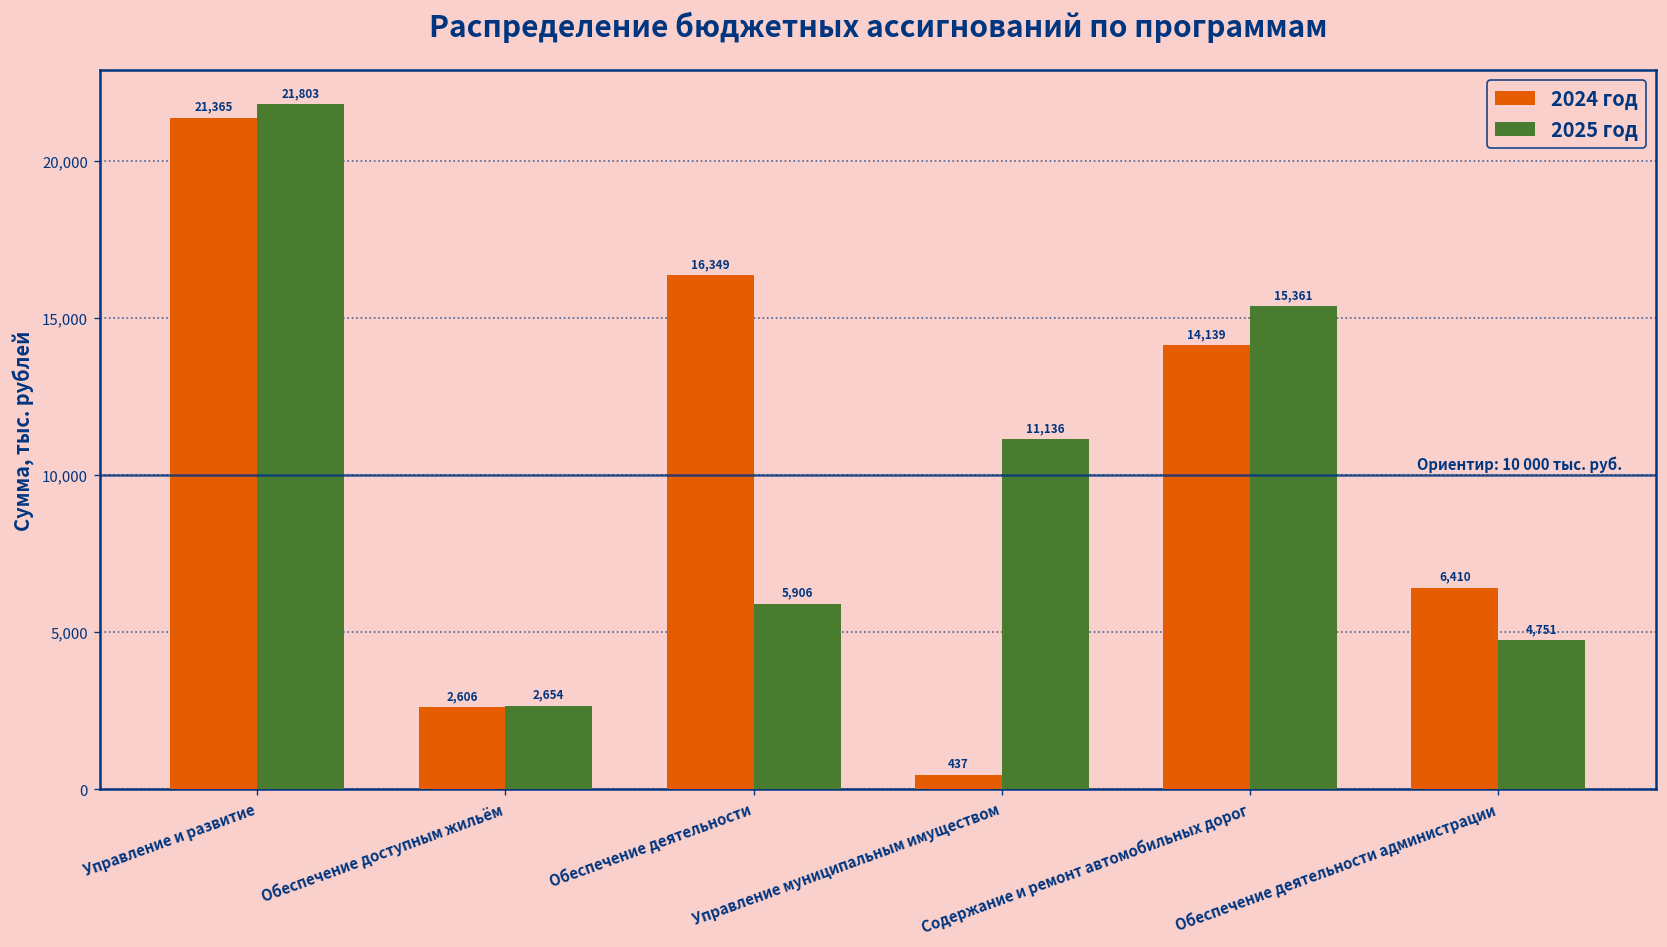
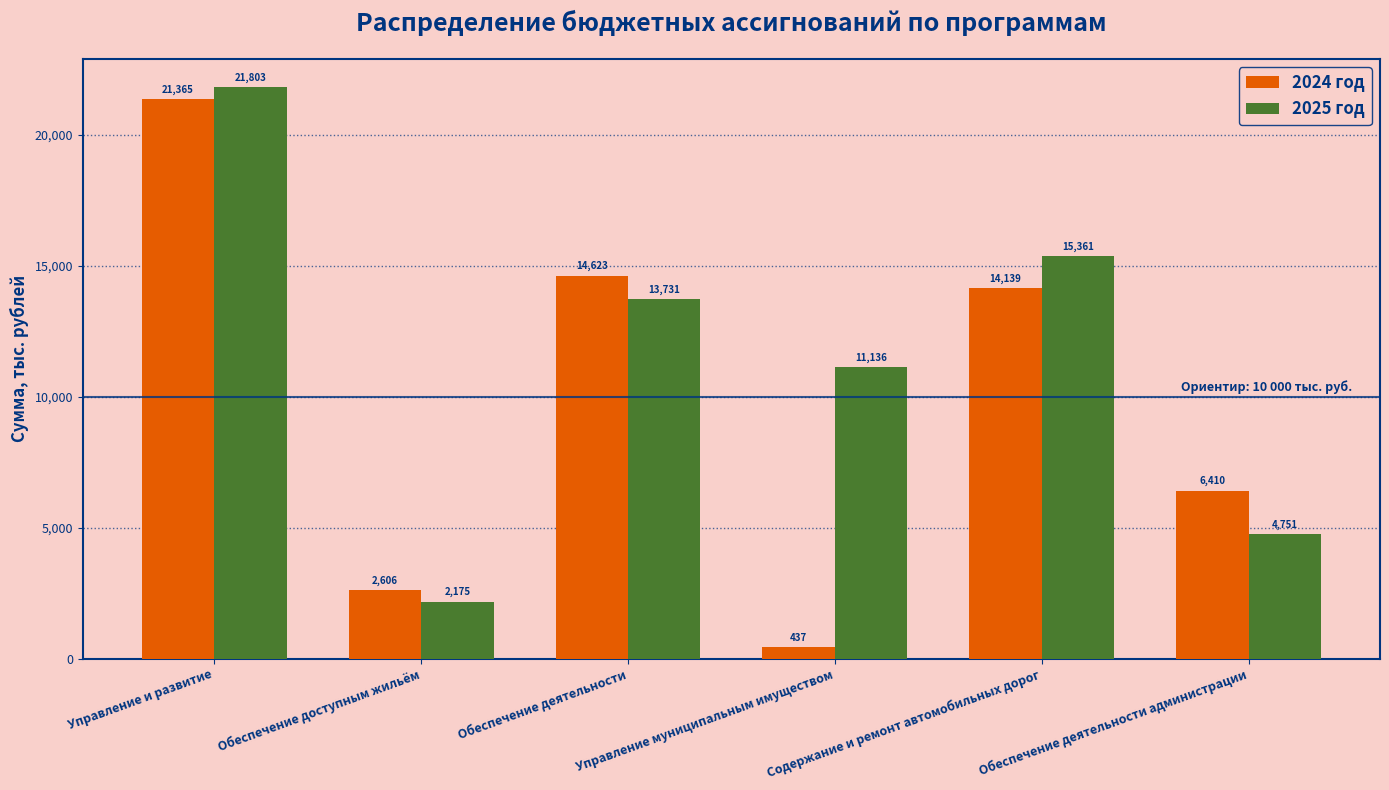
2025 год, Обеспечение доступным жильём: 2,654 -> 2,175
2024 год, Обеспечение деятельности: 16,349 -> 14,623
2025 год, Обеспечение деятельности: 5,906 -> 13,731
